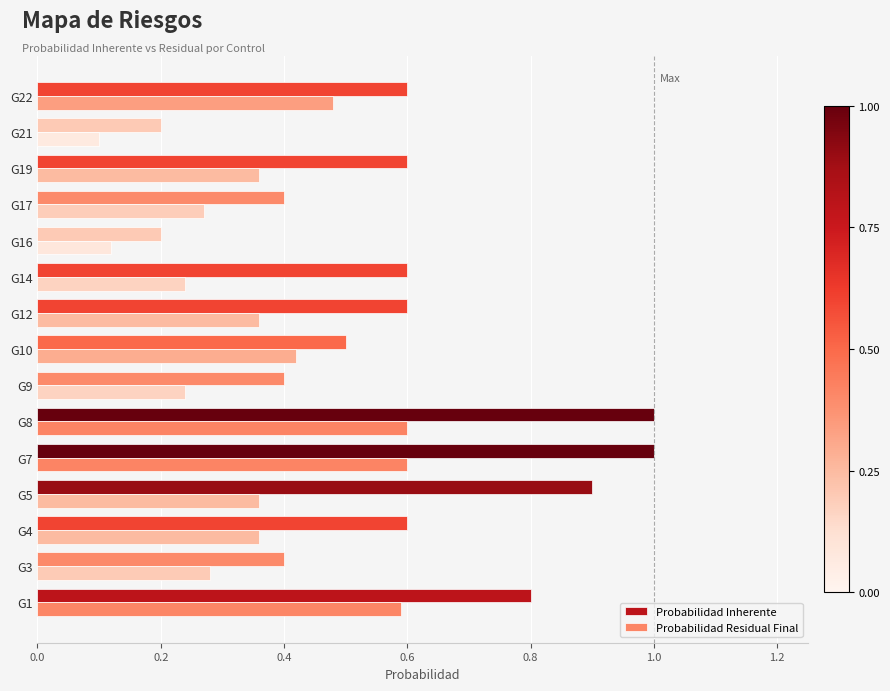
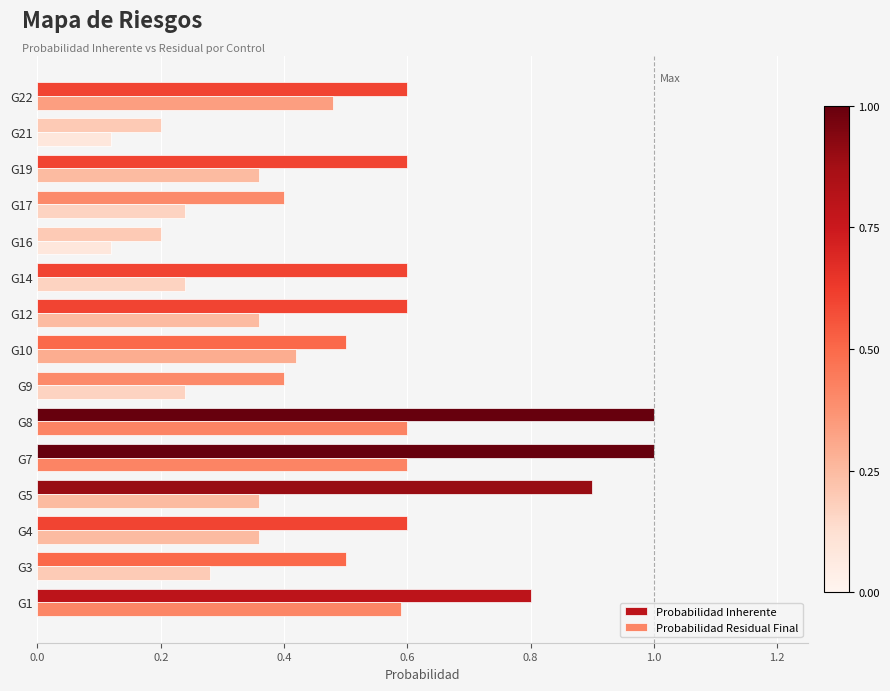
Probabilidad Residual Final, G21: 0.10 -> 0.12
Probabilidad Residual Final, G17: 0.27 -> 0.24
Probabilidad Inherente, G3: 0.4 -> 0.5
